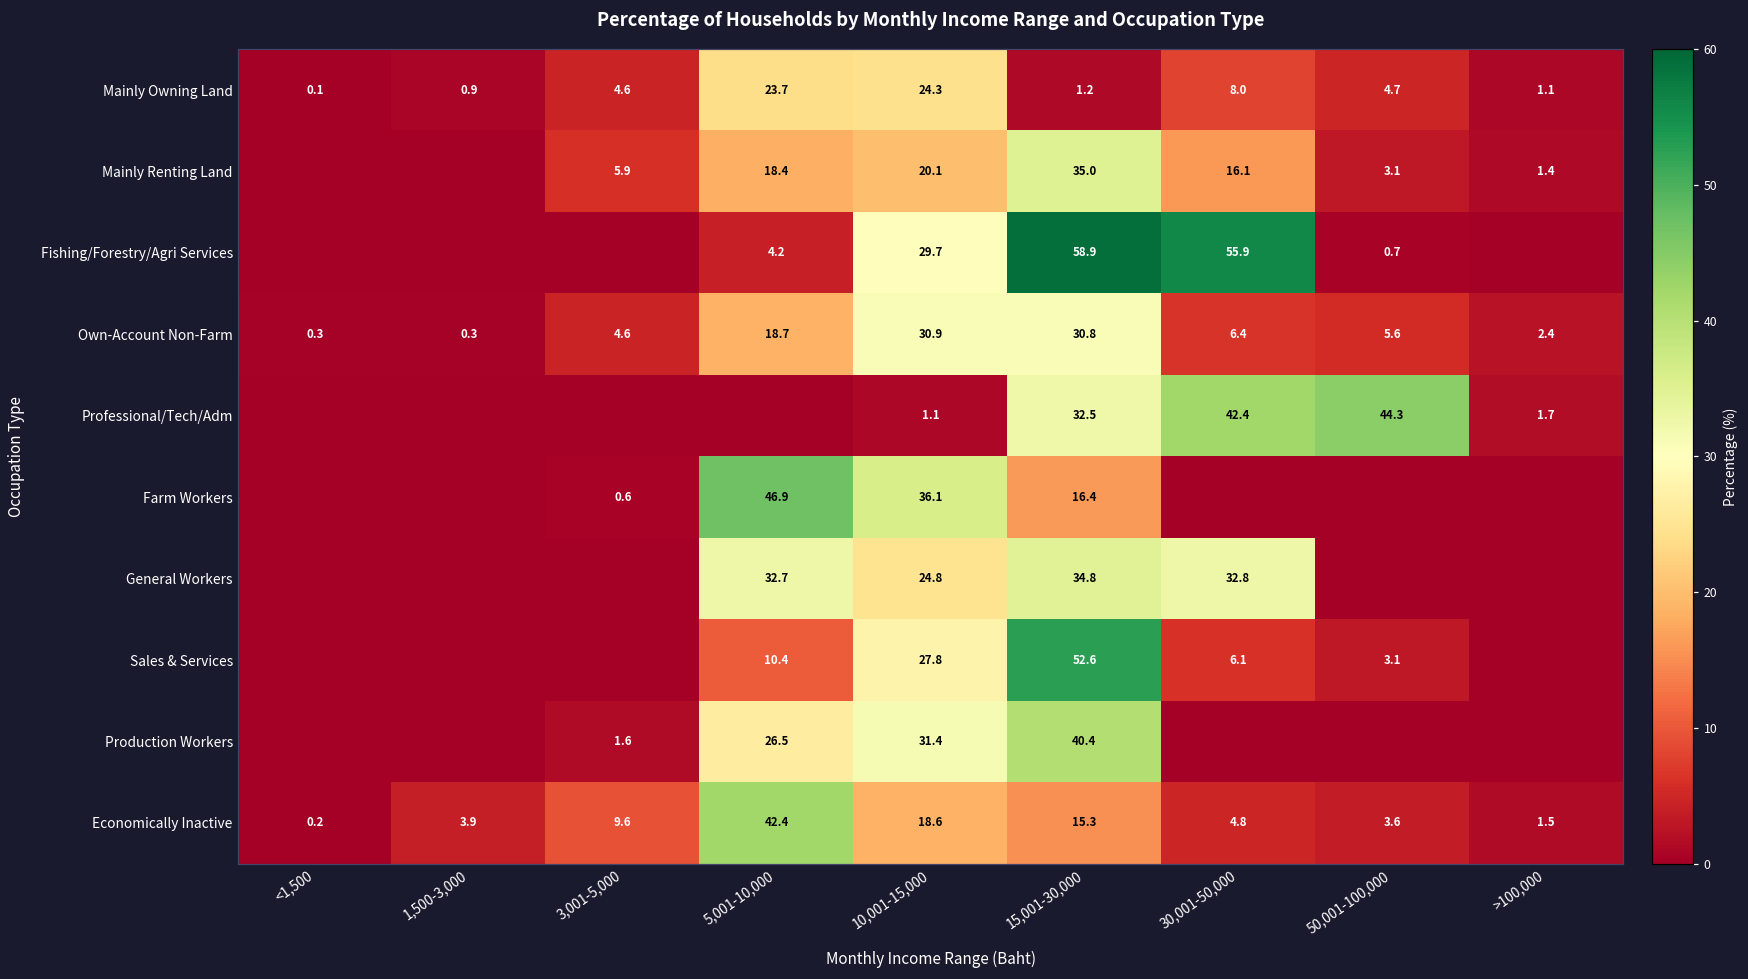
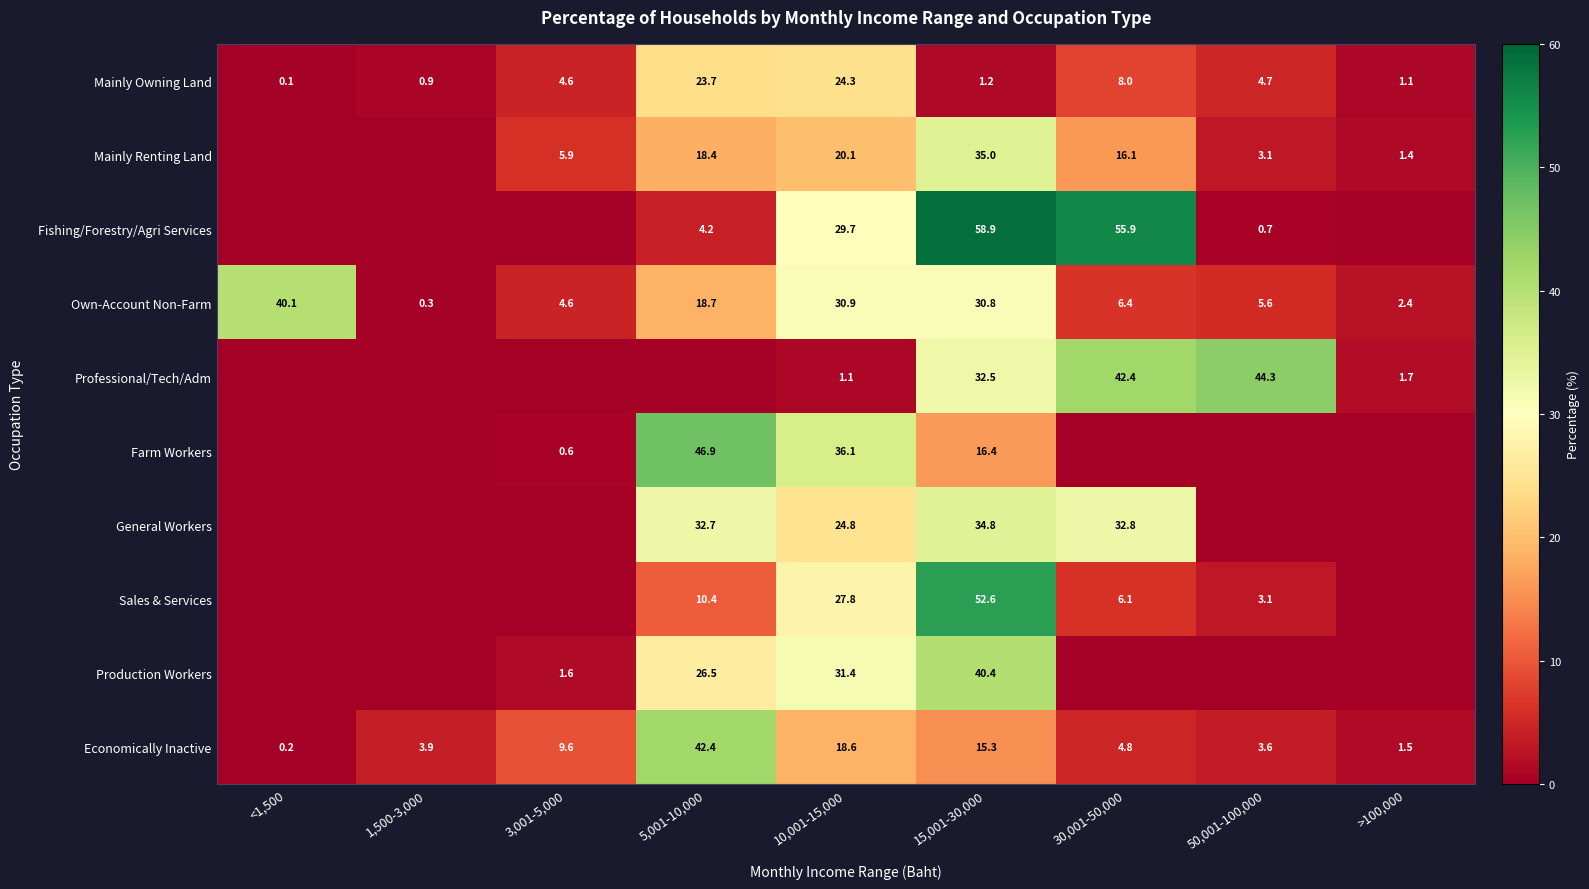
Own-Account Non-Farm, <1,500: 0.3 -> 40.1
